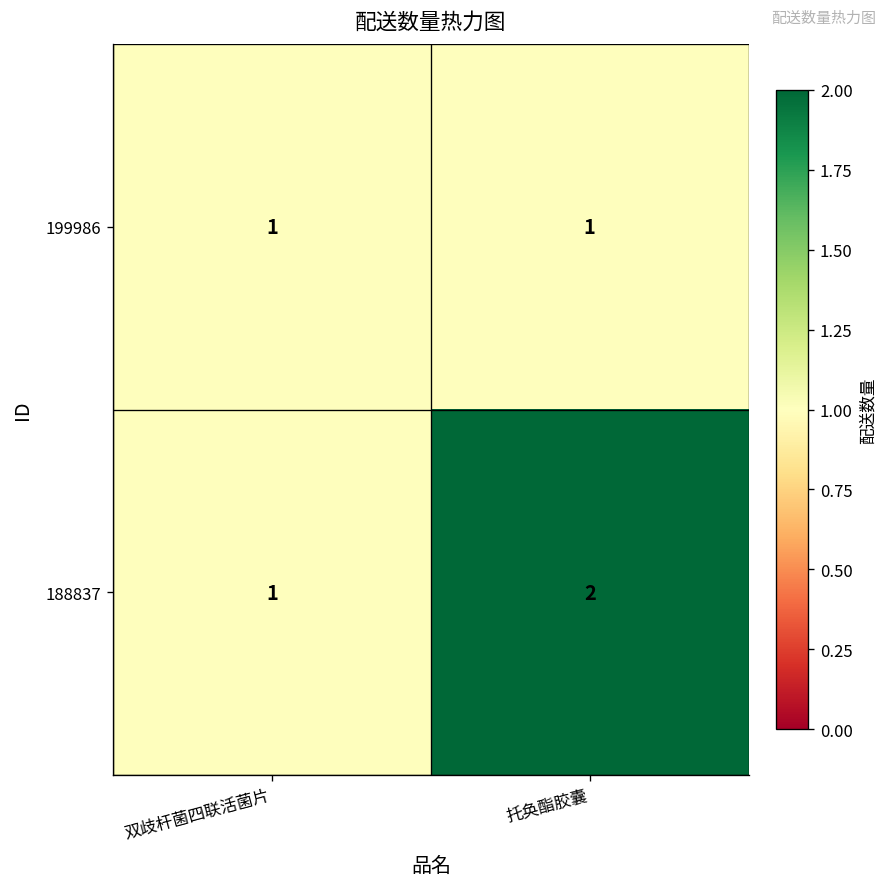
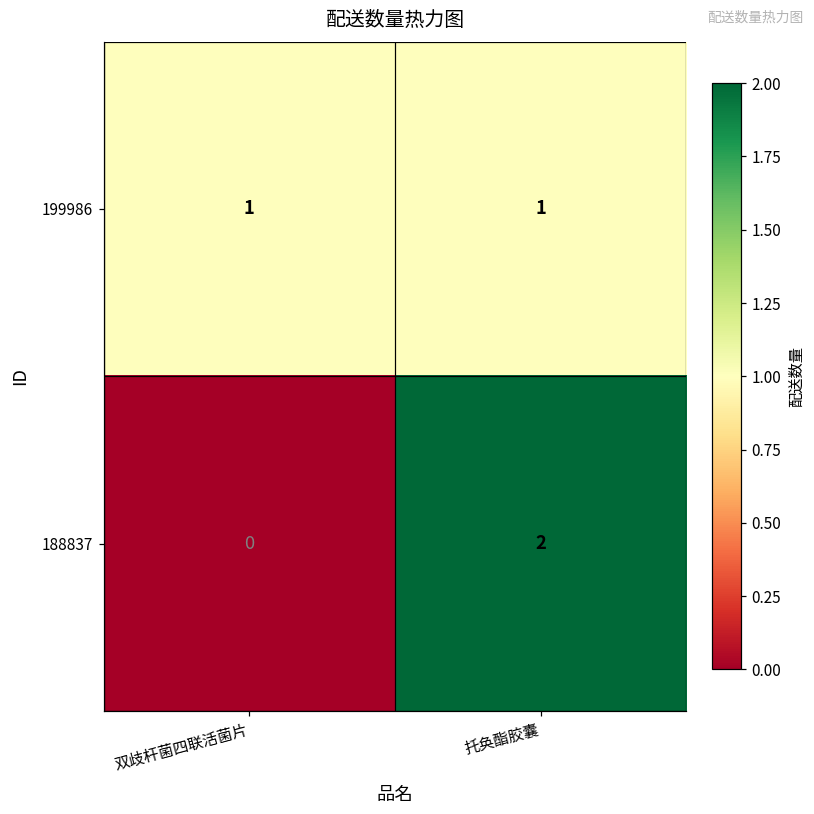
188837, 双歧杆菌四联活菌片: 1 -> 0
